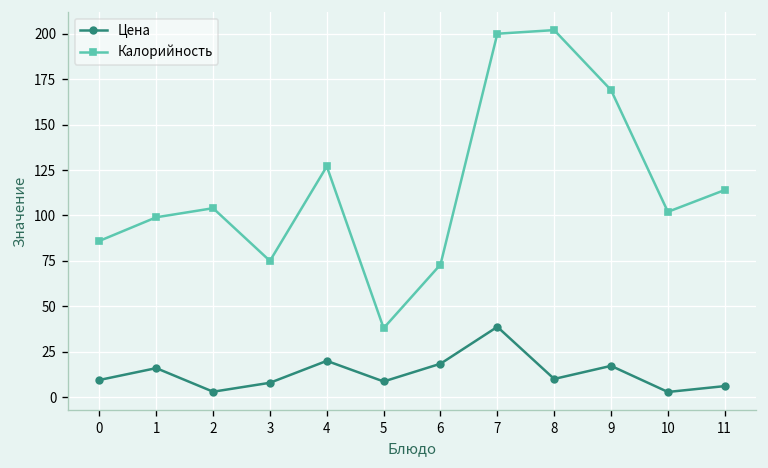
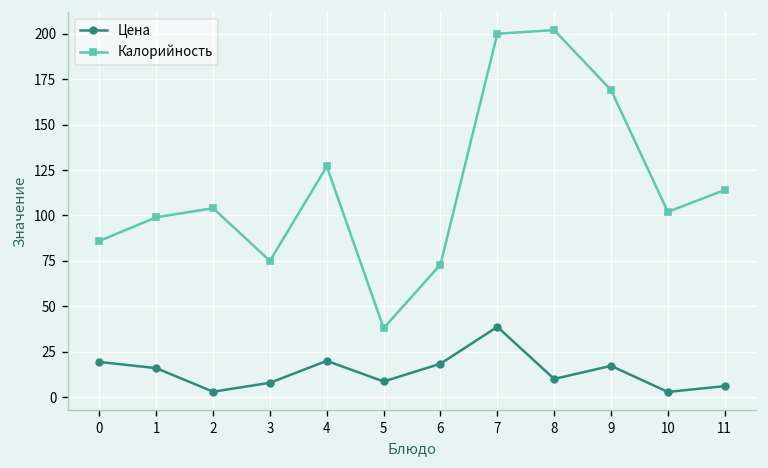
Цена, 0: 9 -> 19
